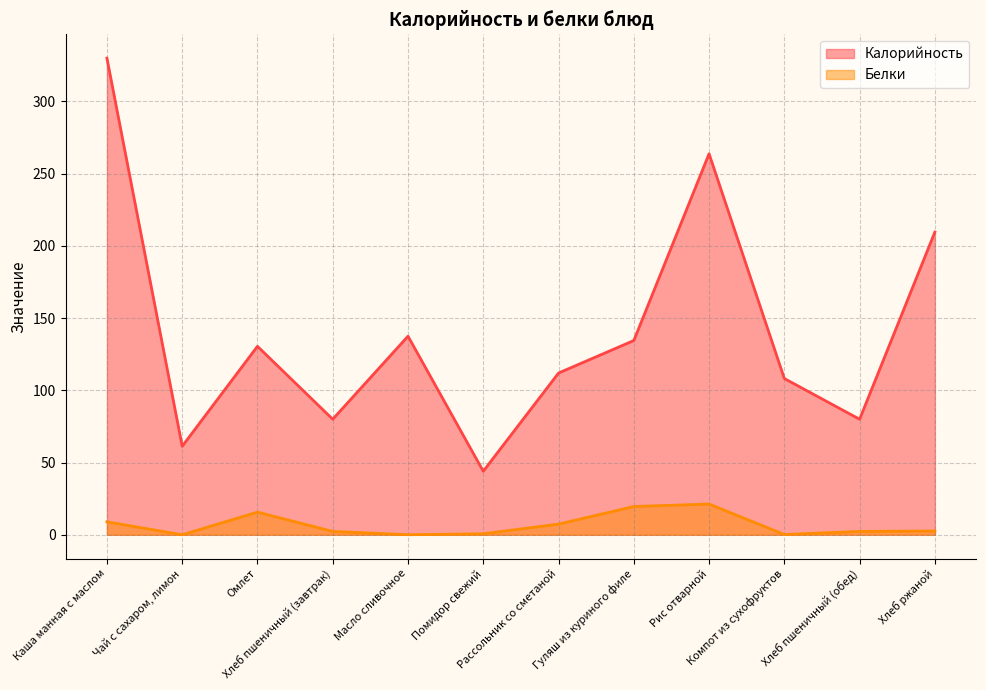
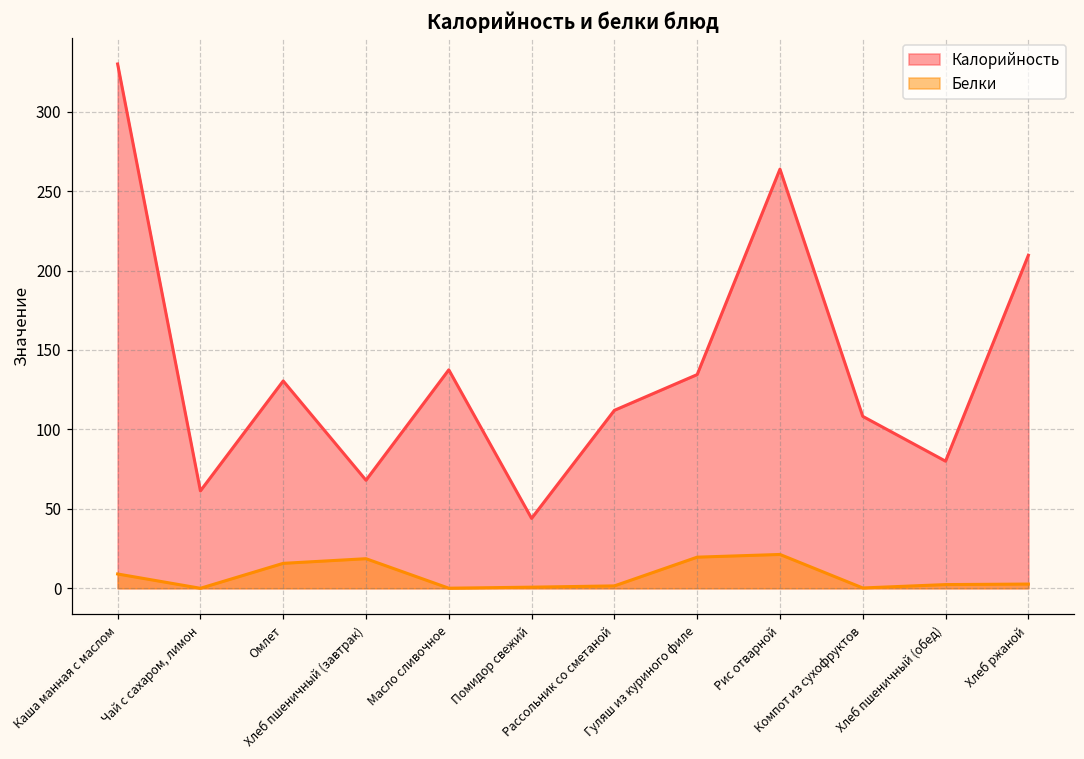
Калорийность, Хлеб пшеничный (завтрак): 80 -> 68
Белки, Хлеб пшеничный (завтрак): 2 -> 19
Белки, Рассольник со сметаной: 7 -> 2
